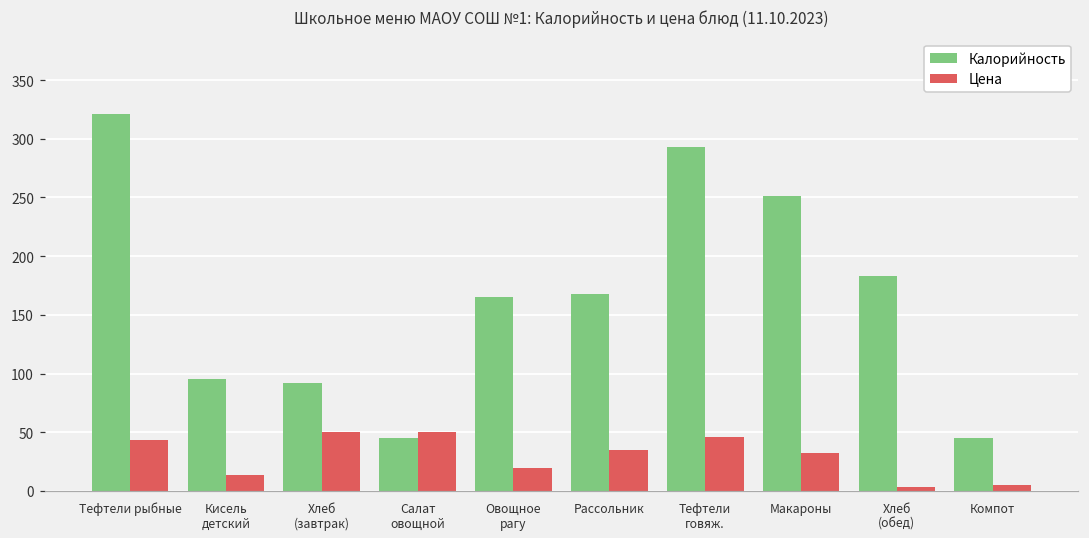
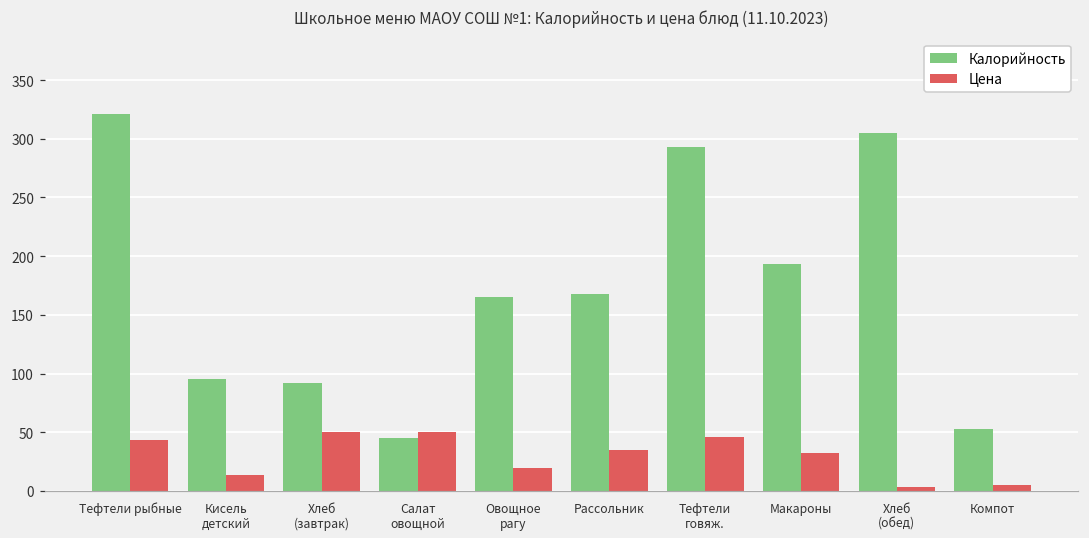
Калорийность, Макароны: 251 -> 193
Калорийность, Хлеб (обед): 183 -> 305
Калорийность, Компот: 45 -> 53
